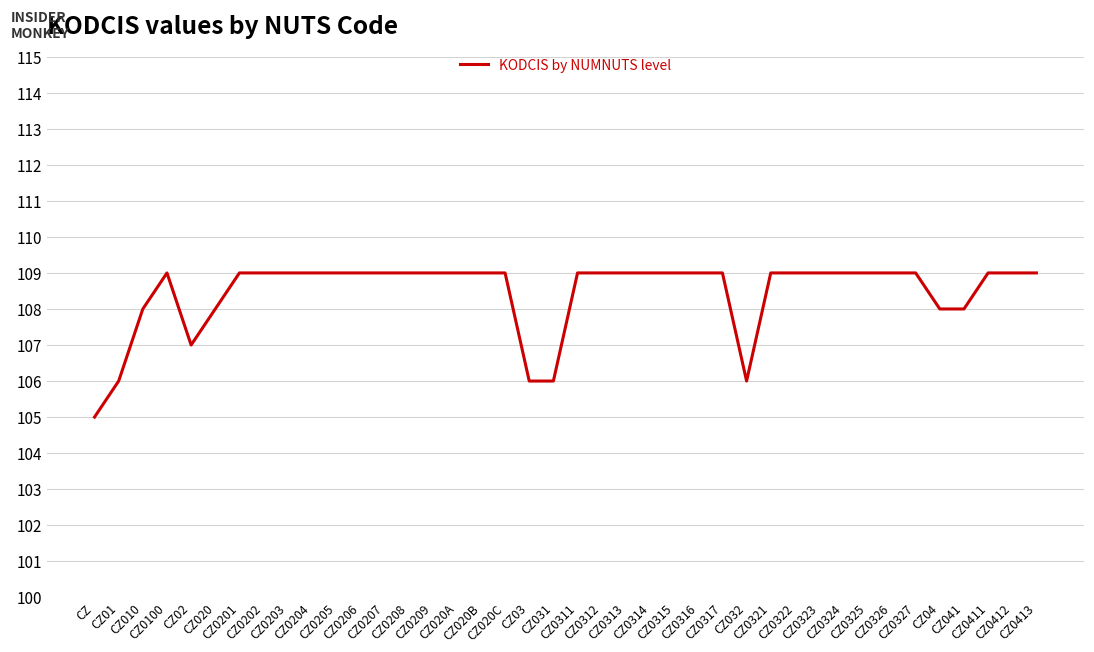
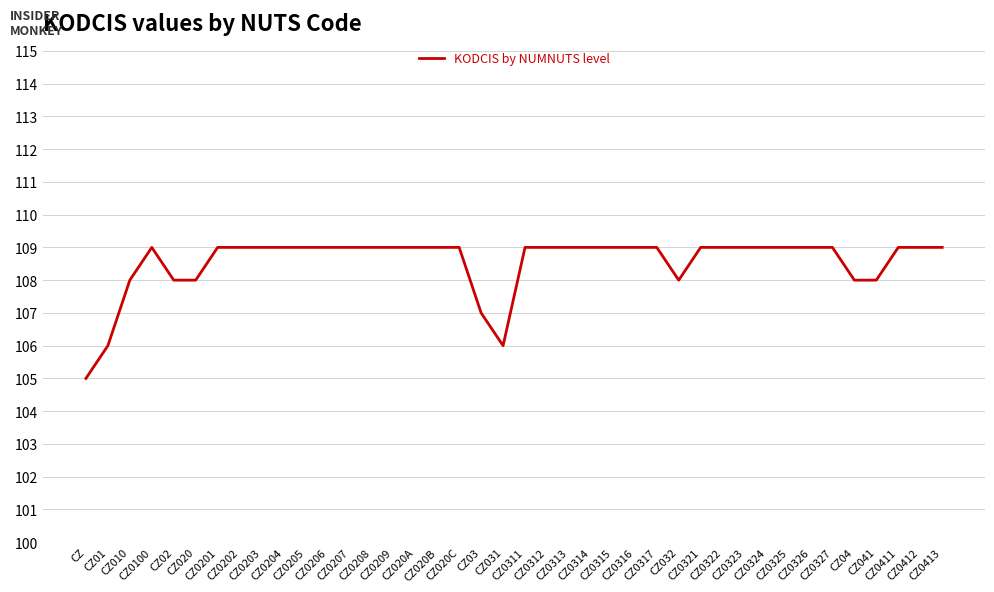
CZ02: 107 -> 108
CZ03: 106 -> 107
CZ032: 106 -> 108
